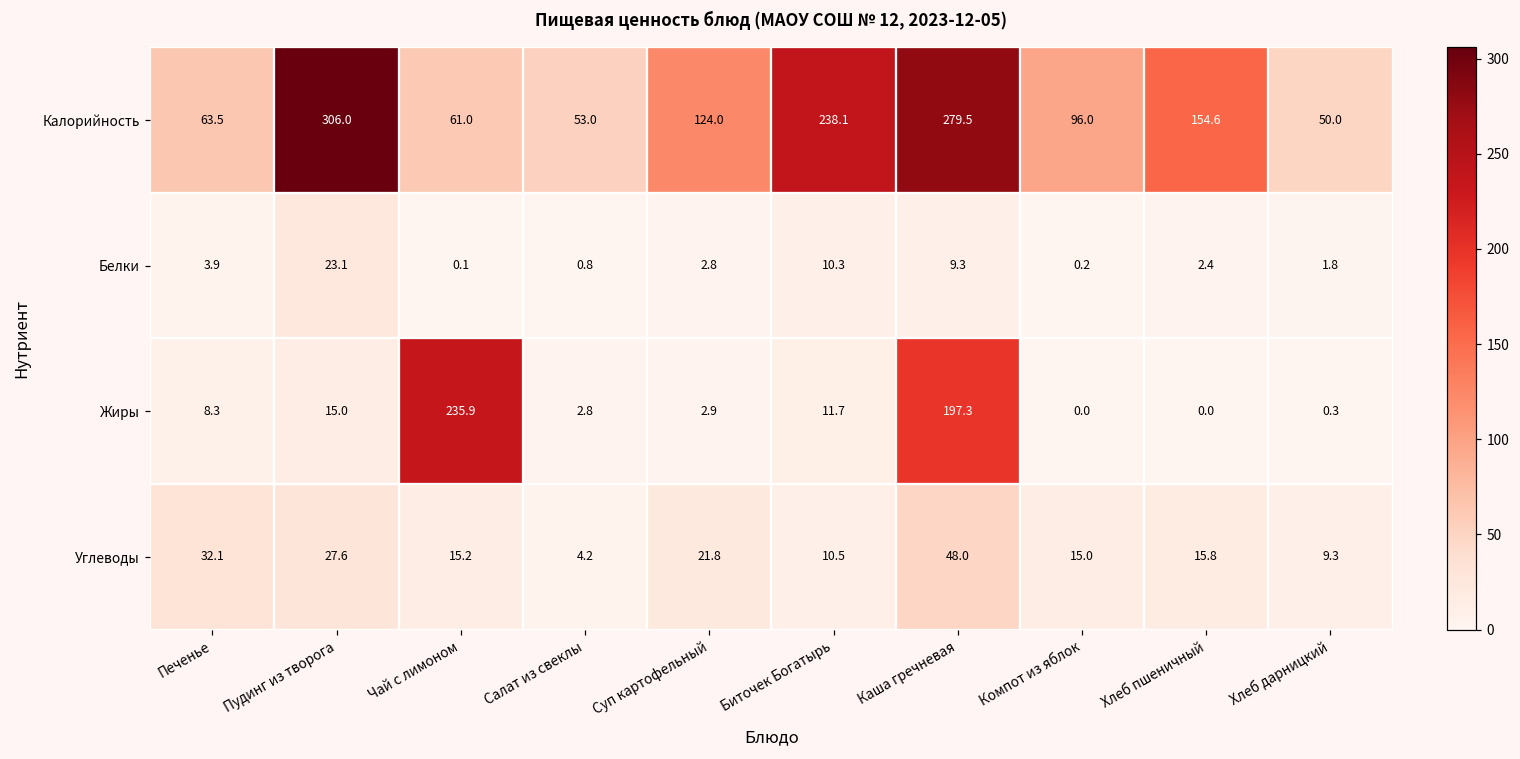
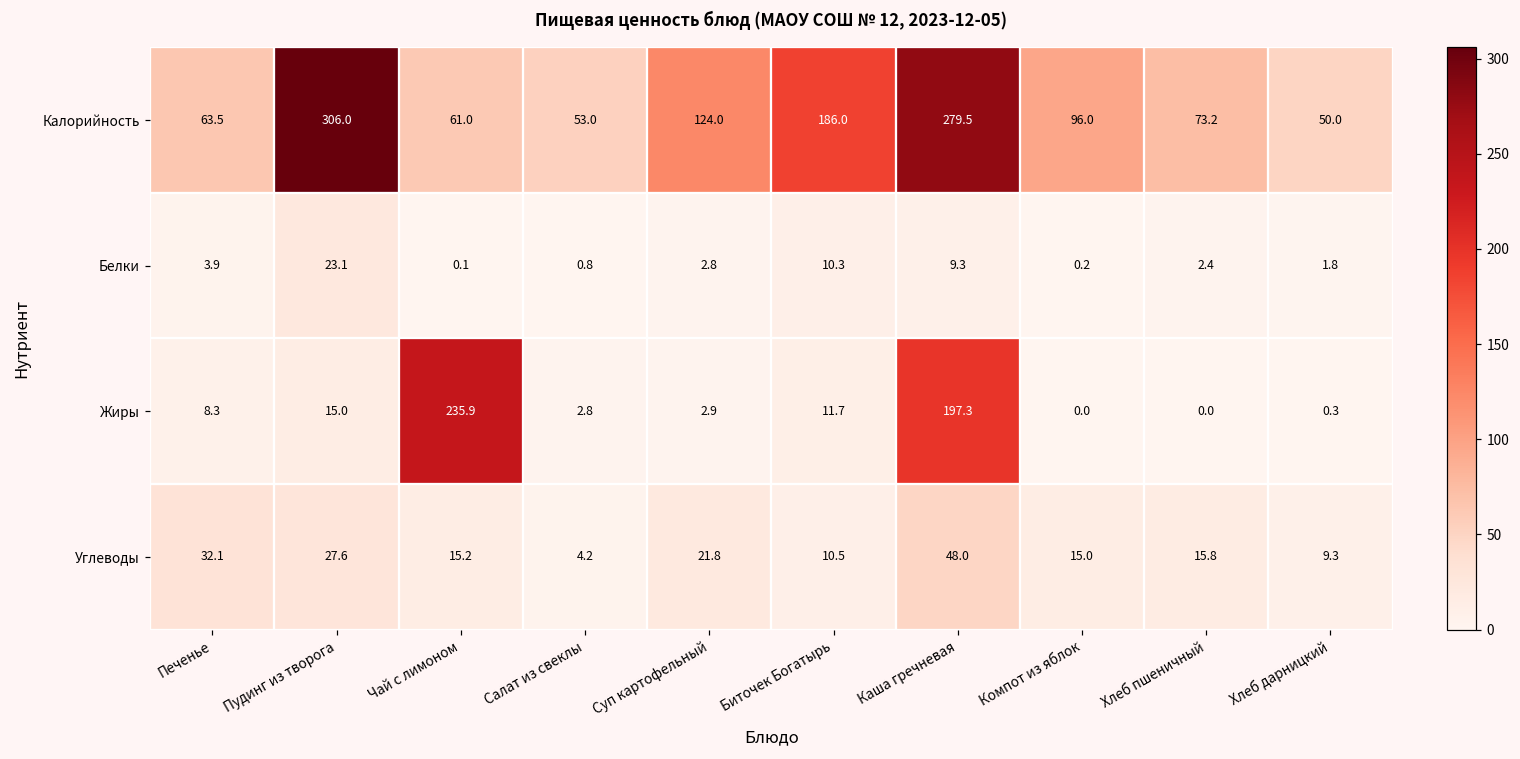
Калорийность, Биточек Богатырь: 238.1 -> 186.0
Калорийность, Хлеб пшеничный: 154.6 -> 73.2
